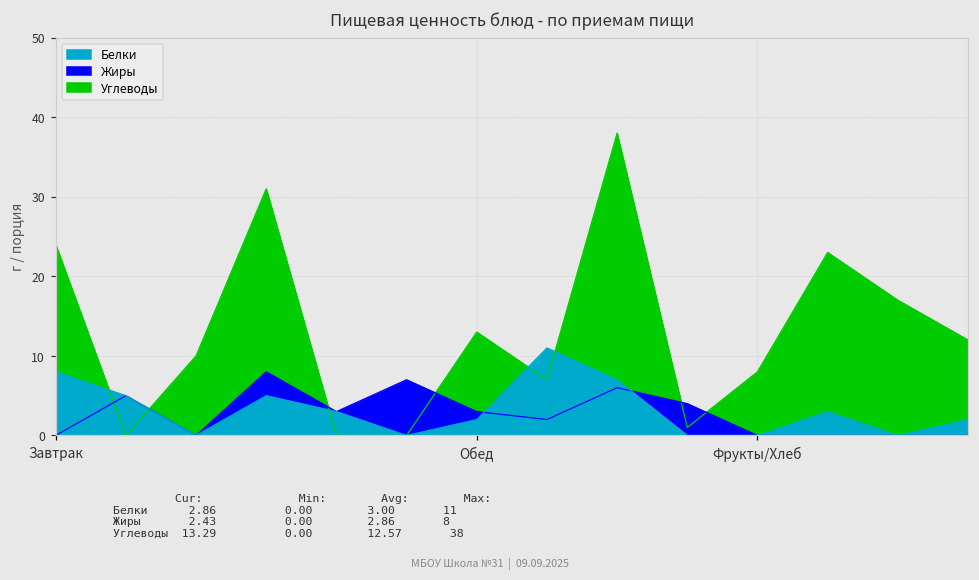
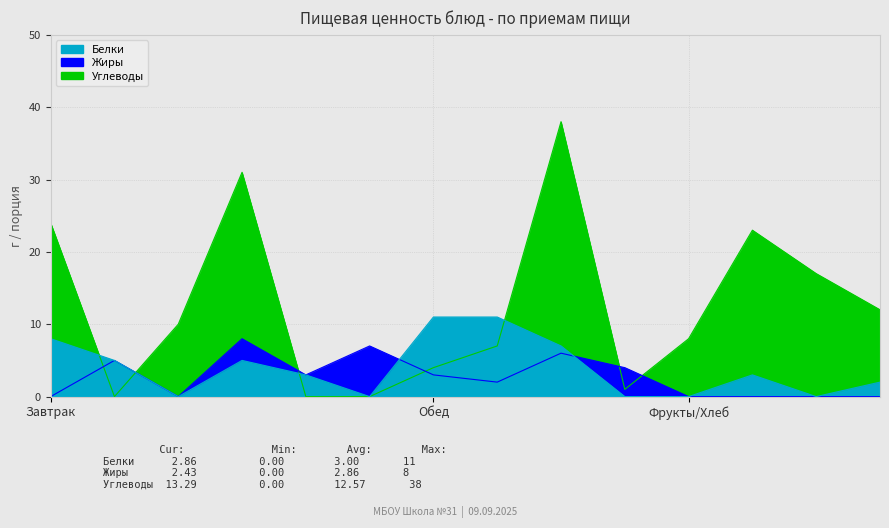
Углеводы, Обед: 13 -> 4
Белки, Обед: 2 -> 11
